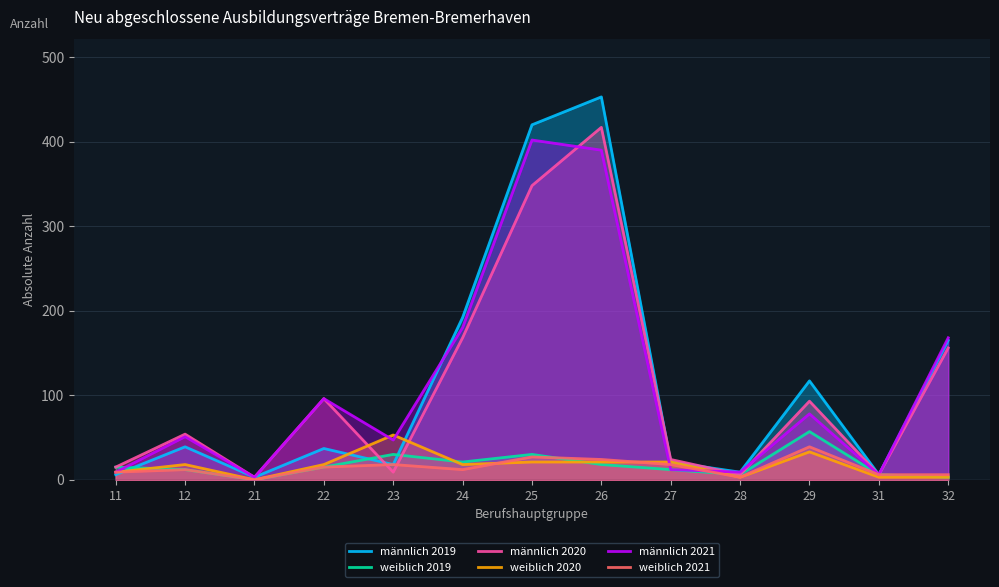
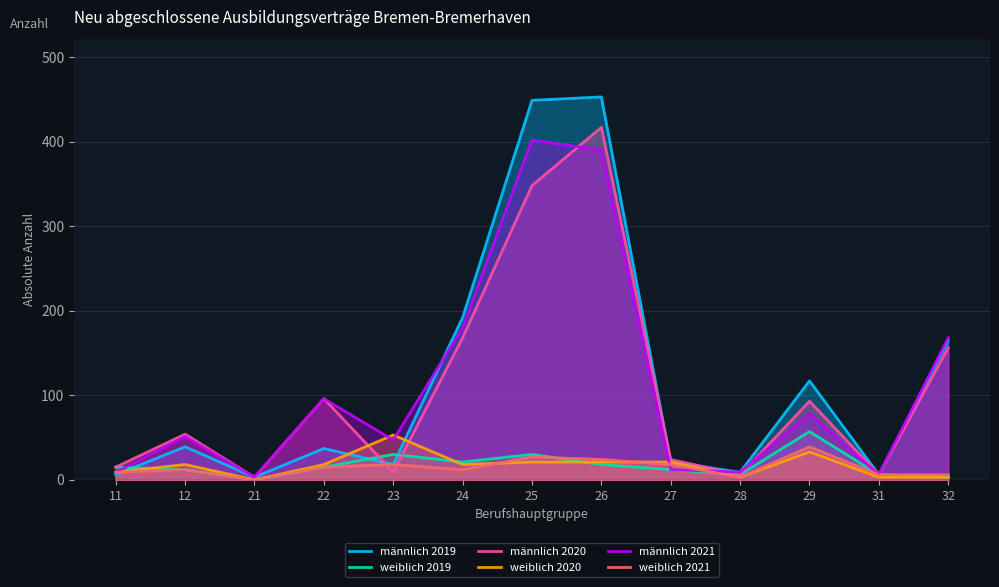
männlich 2019, 25: 420 -> 450
